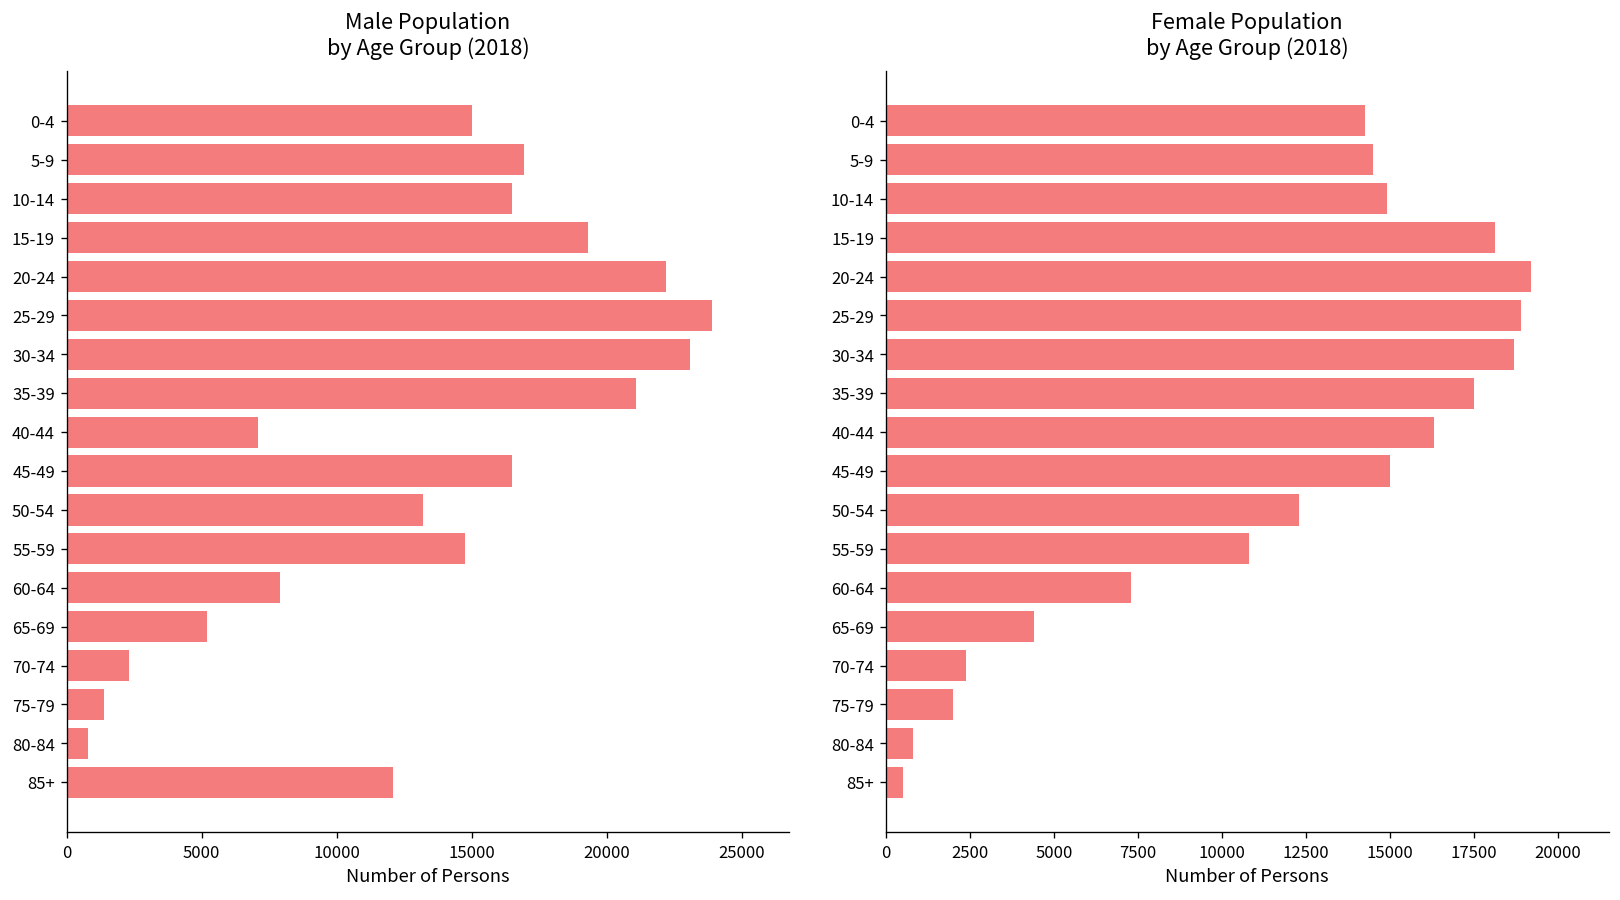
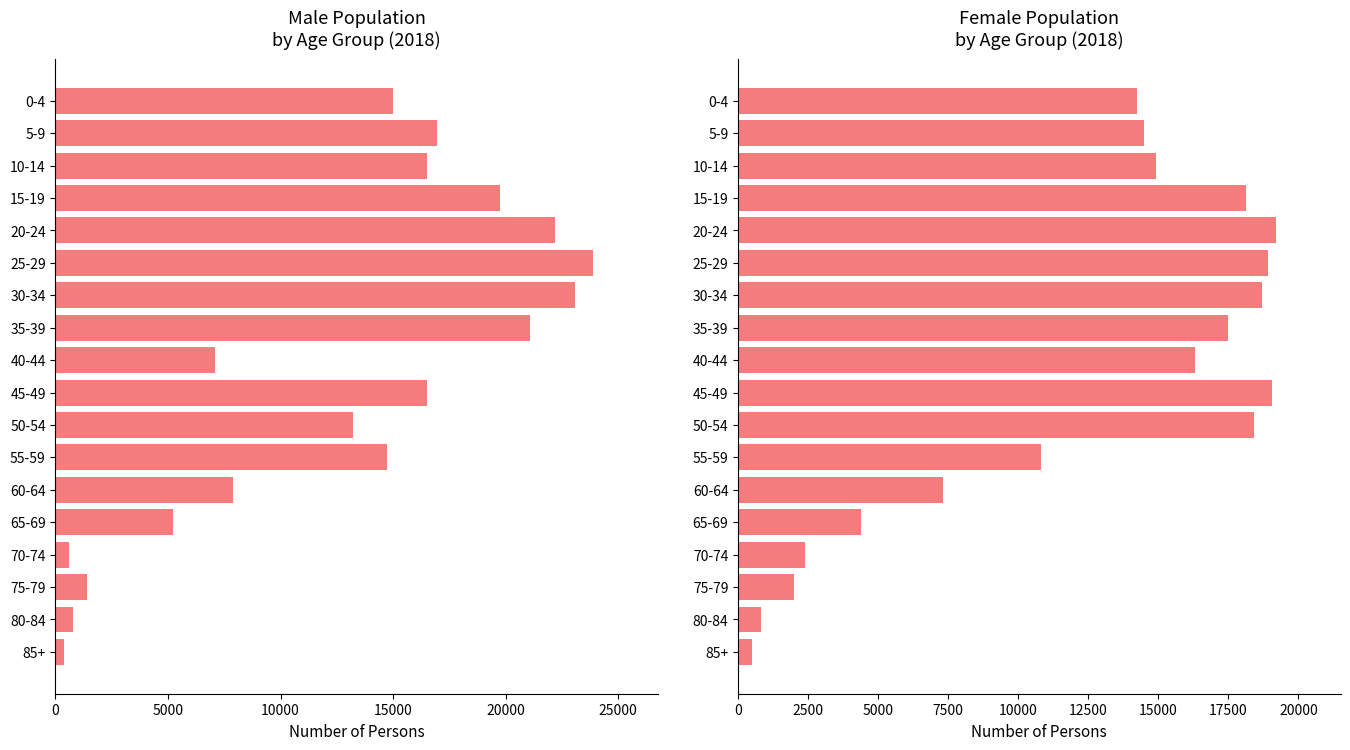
Male Population by Age Group (2018), 15-19: 19300 -> 19800
Male Population by Age Group (2018), 70-74: 2300 -> 600
Male Population by Age Group (2018), 85+: 12100 -> 400
Female Population by Age Group (2018), 45-49: 15000 -> 19100
Female Population by Age Group (2018), 50-54: 12300 -> 18400
